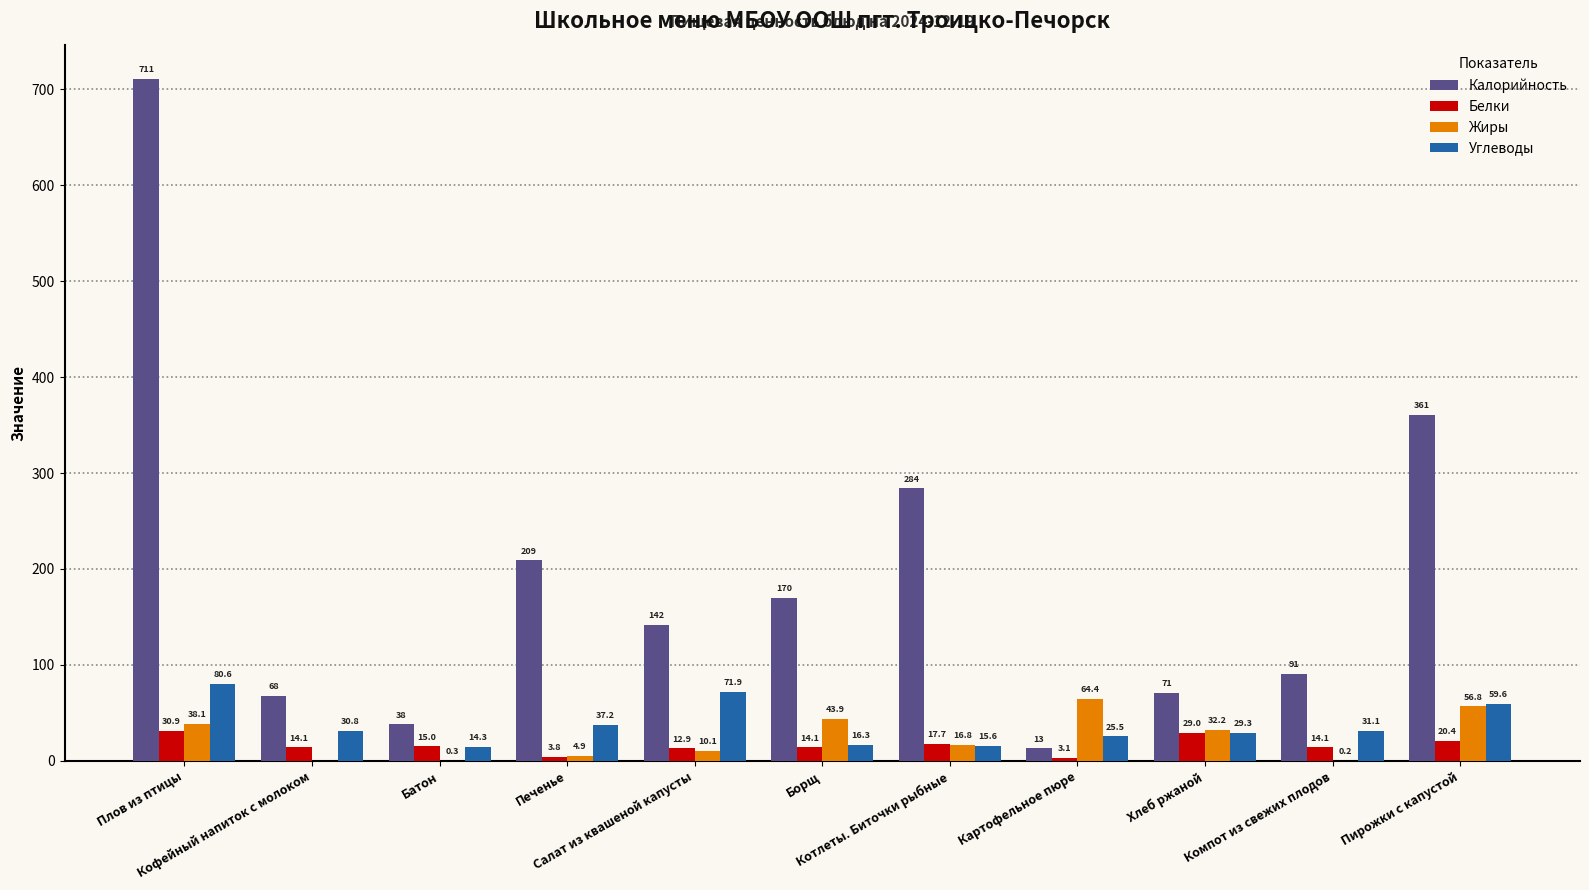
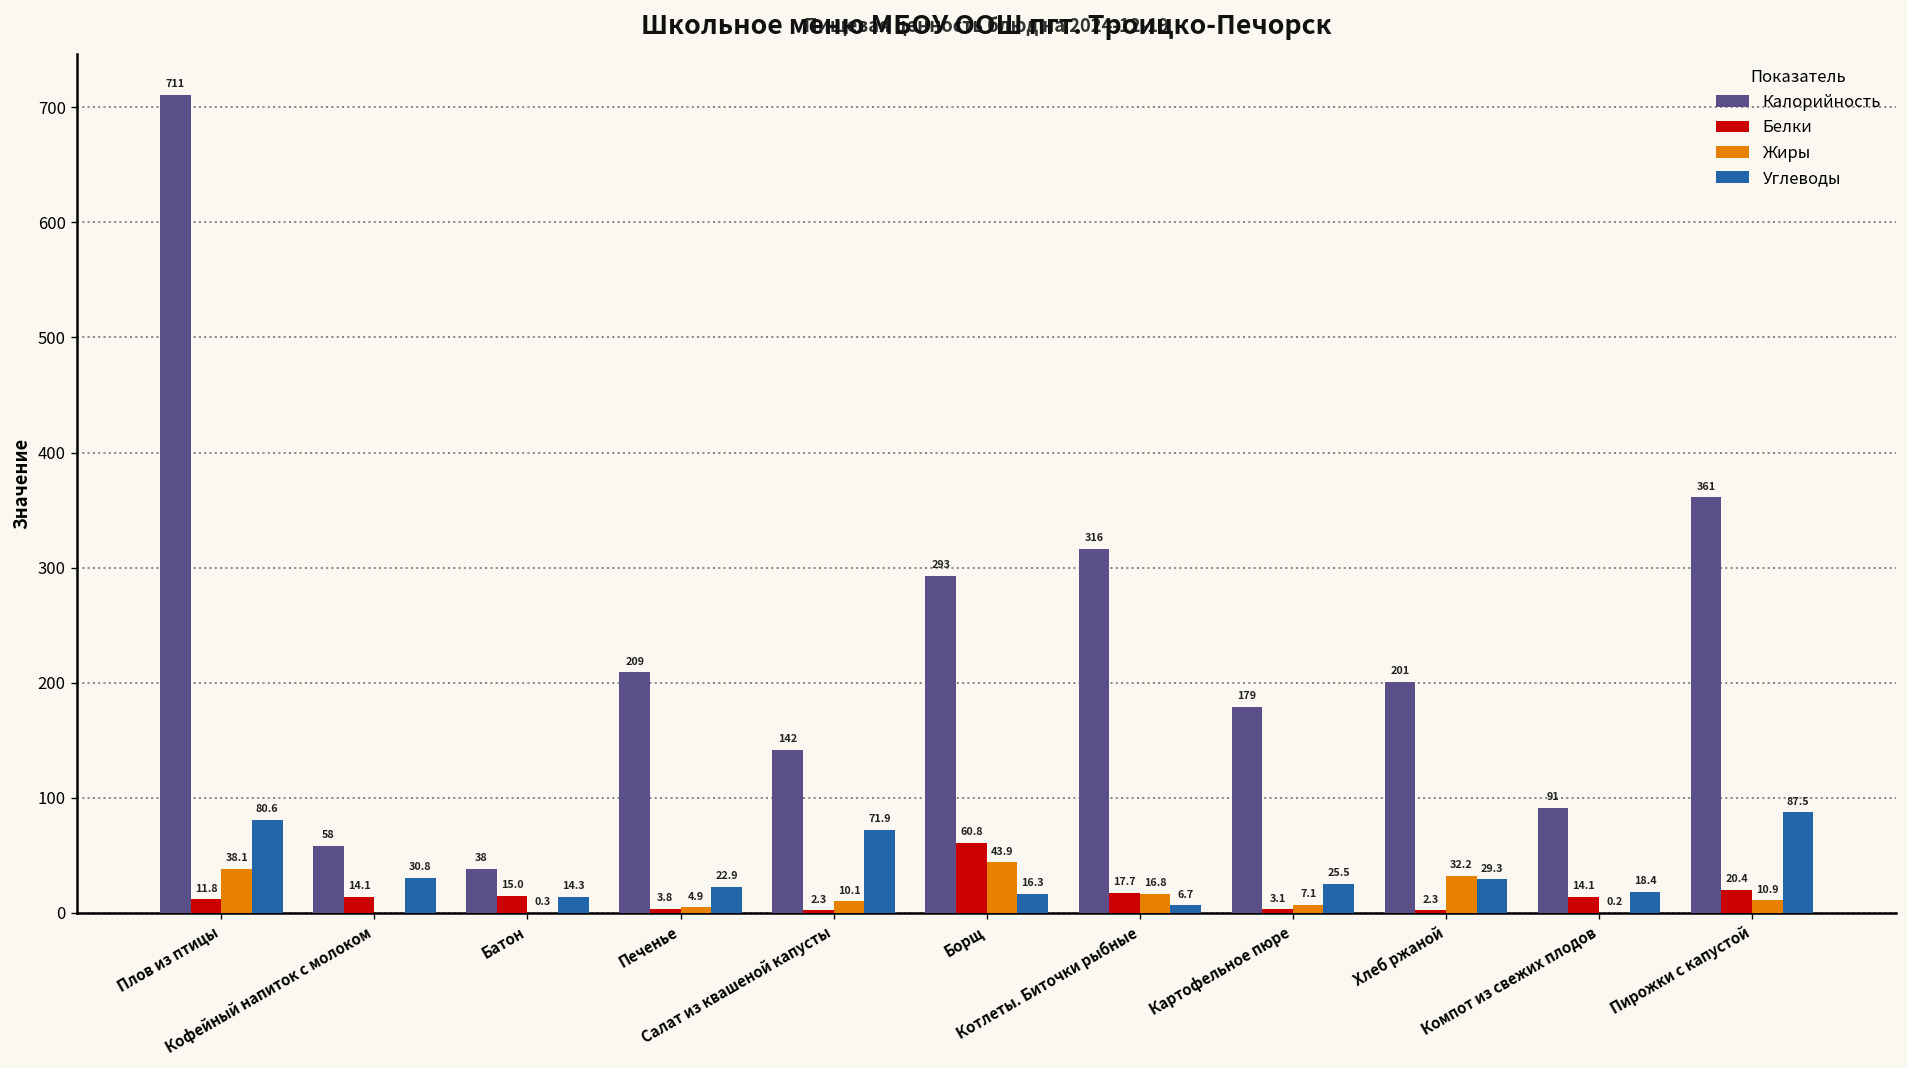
Белки, Плов из птицы: 30.9 -> 11.8
Калорийность, Кофейный напиток с молоком: 68 -> 58
Углеводы, Печенье: 37.2 -> 22.9
Белки, Салат из квашеной капусты: 12.9 -> 2.3
Калорийность, Борщ: 170 -> 293
Белки, Борщ: 14.1 -> 60.8
Калорийность, Котлеты. Биточки рыбные: 284 -> 316
Углеводы, Котлеты. Биточки рыбные: 15.6 -> 6.7
Калорийность, Картофельное пюре: 13 -> 179
Жиры, Картофельное пюре: 64.4 -> 7.1
Калорийность, Хлеб ржаной: 71 -> 201
Белки, Хлеб ржаной: 29.0 -> 2.3
Углеводы, Компот из свежих плодов: 31.1 -> 18.4
Жиры, Пирожки с капустой: 56.8 -> 10.9
Углеводы, Пирожки с капустой: 59.6 -> 87.5
